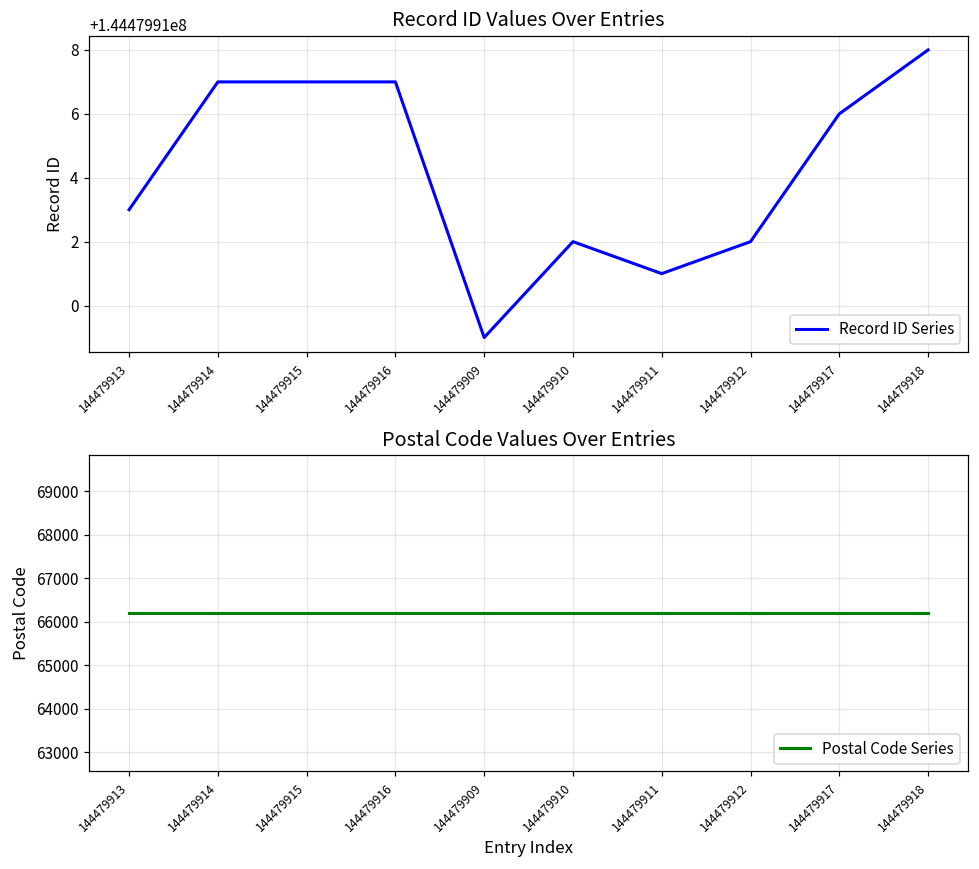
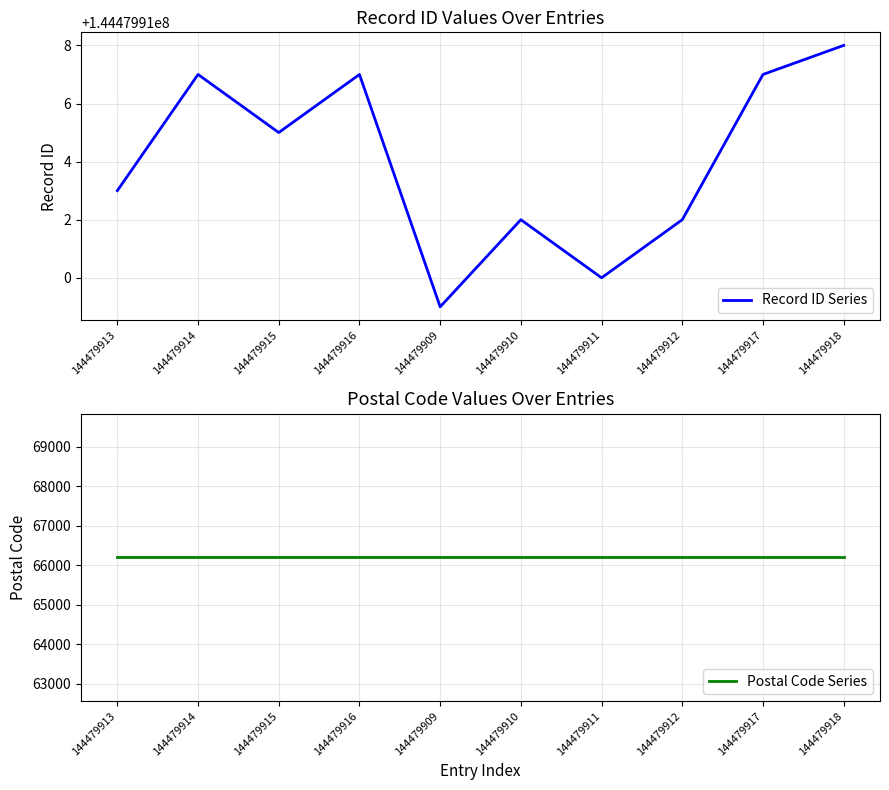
Record ID Values Over Entries, 144479915: 144479917 -> 144479915
Record ID Values Over Entries, 144479911: 144479911 -> 144479910
Record ID Values Over Entries, 144479917: 144479916 -> 144479917
